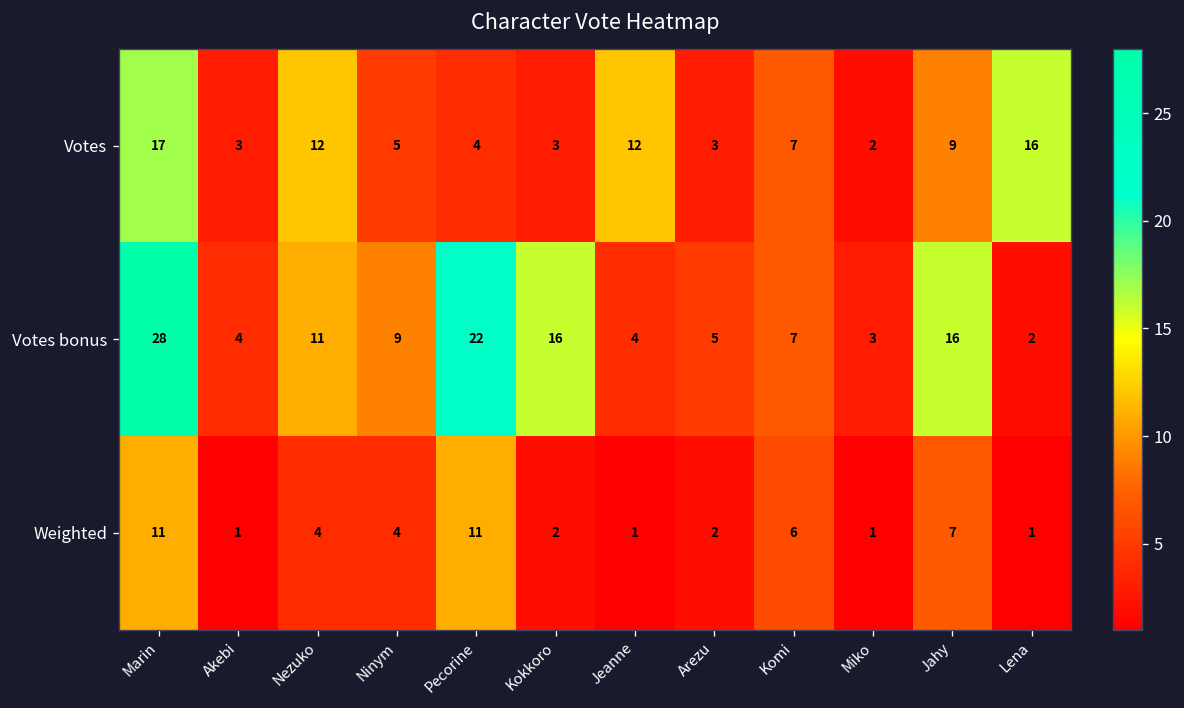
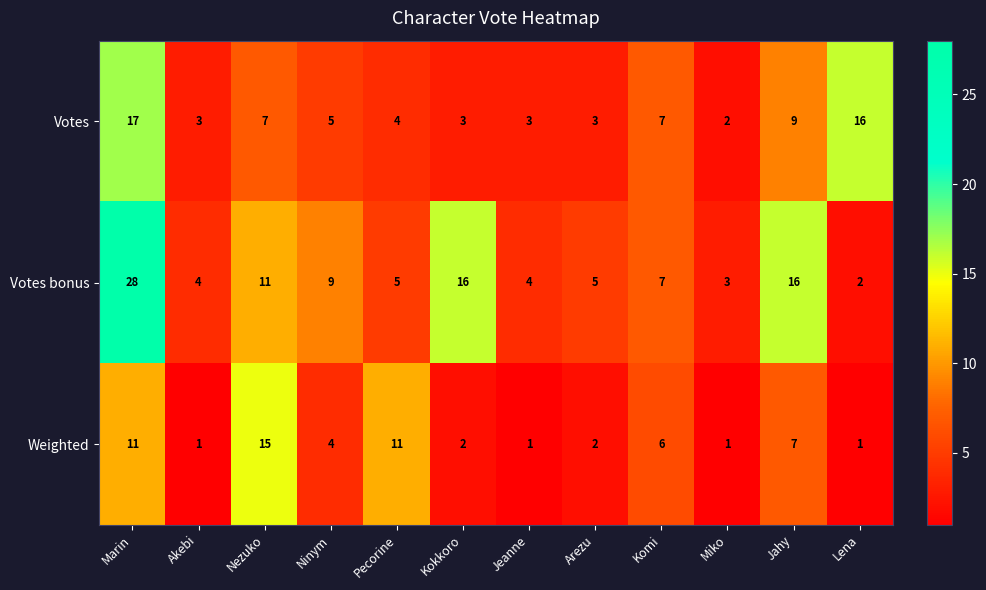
Votes, Nezuko: 12 -> 7
Votes, Jeanne: 12 -> 3
Votes bonus, Pecorine: 22 -> 5
Weighted, Nezuko: 4 -> 15
